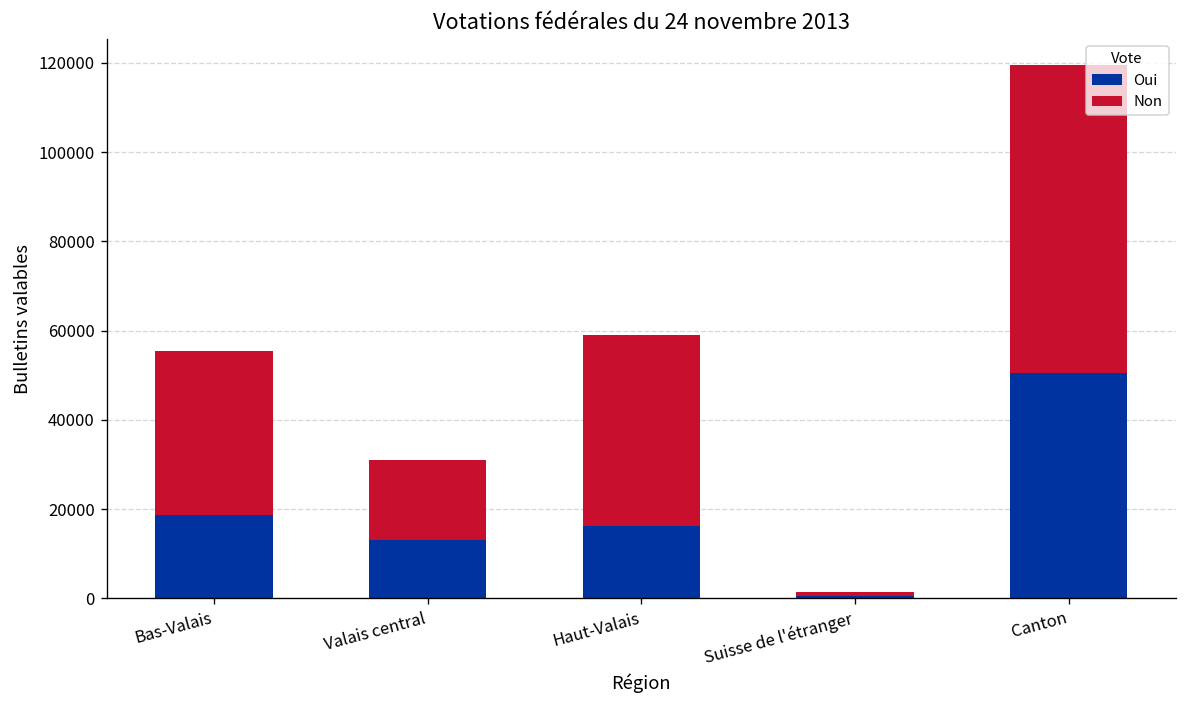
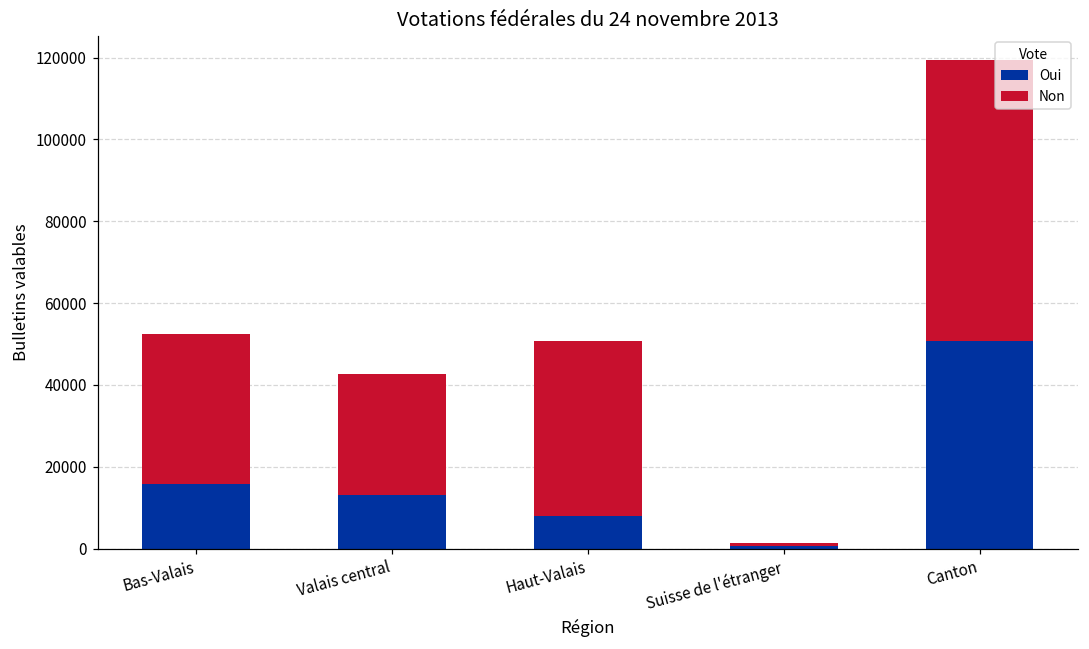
Oui, Bas-Valais: 19000 -> 16000
Non, Valais central: 18000 -> 30000
Oui, Haut-Valais: 16000 -> 8000
